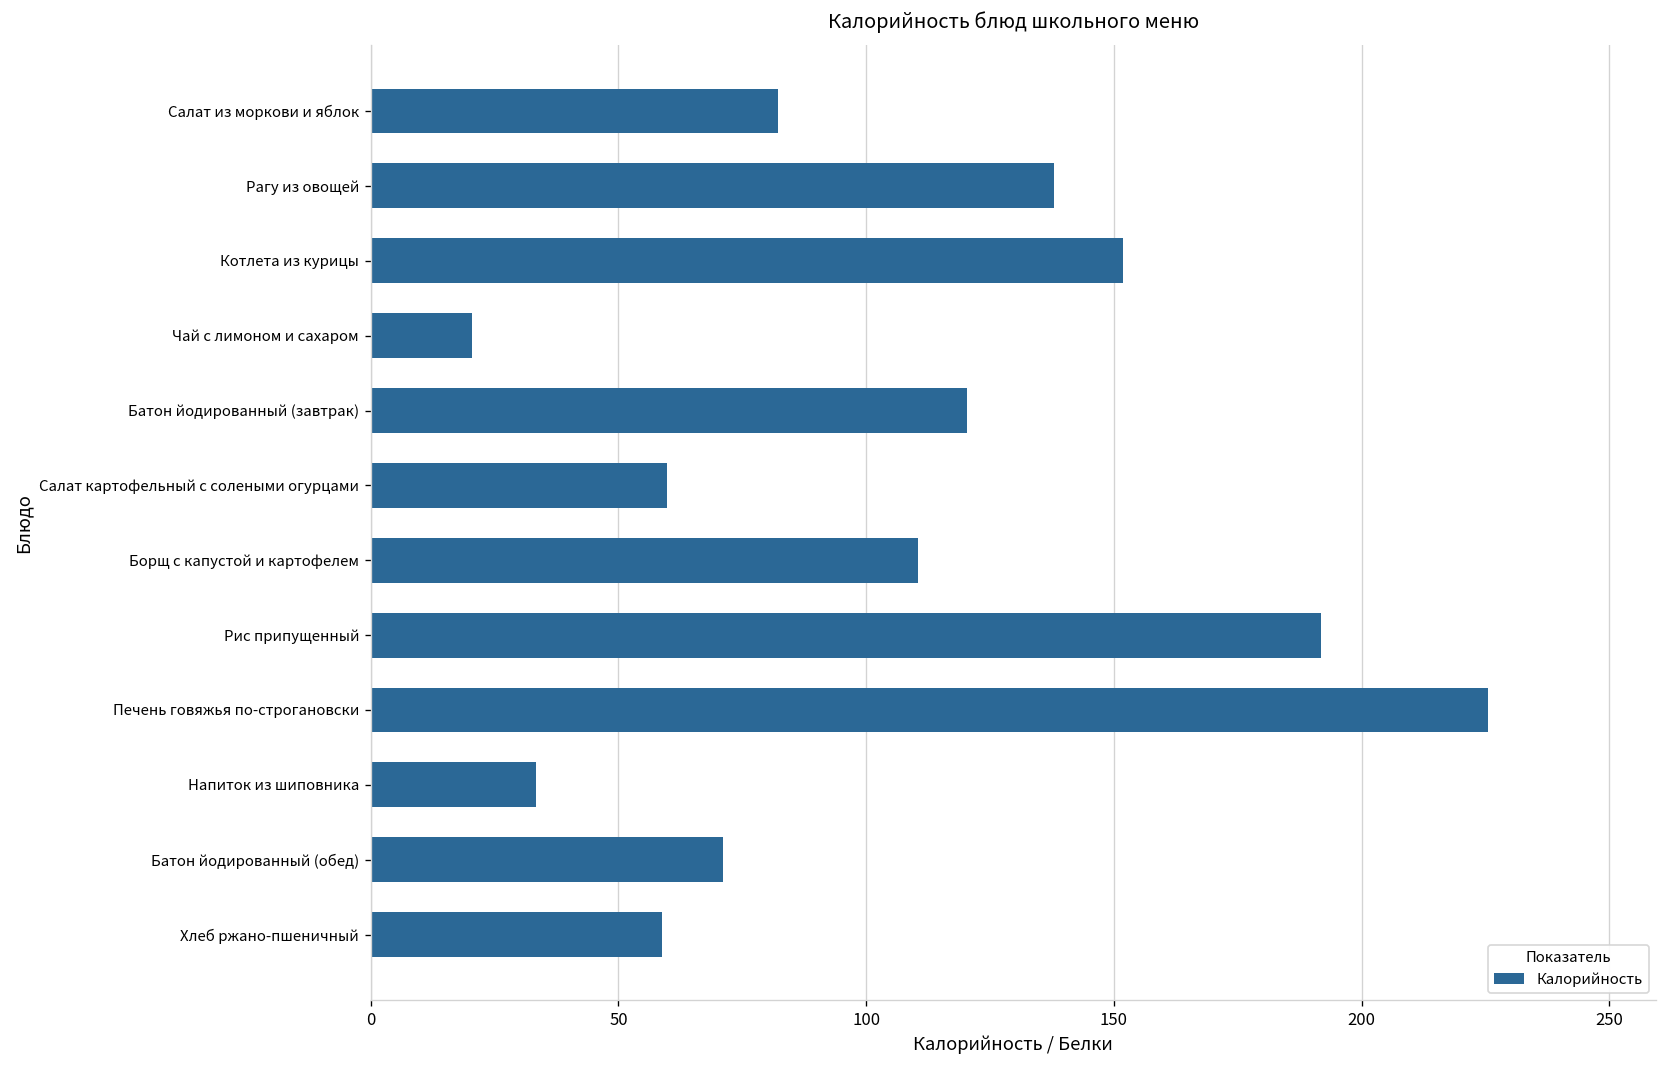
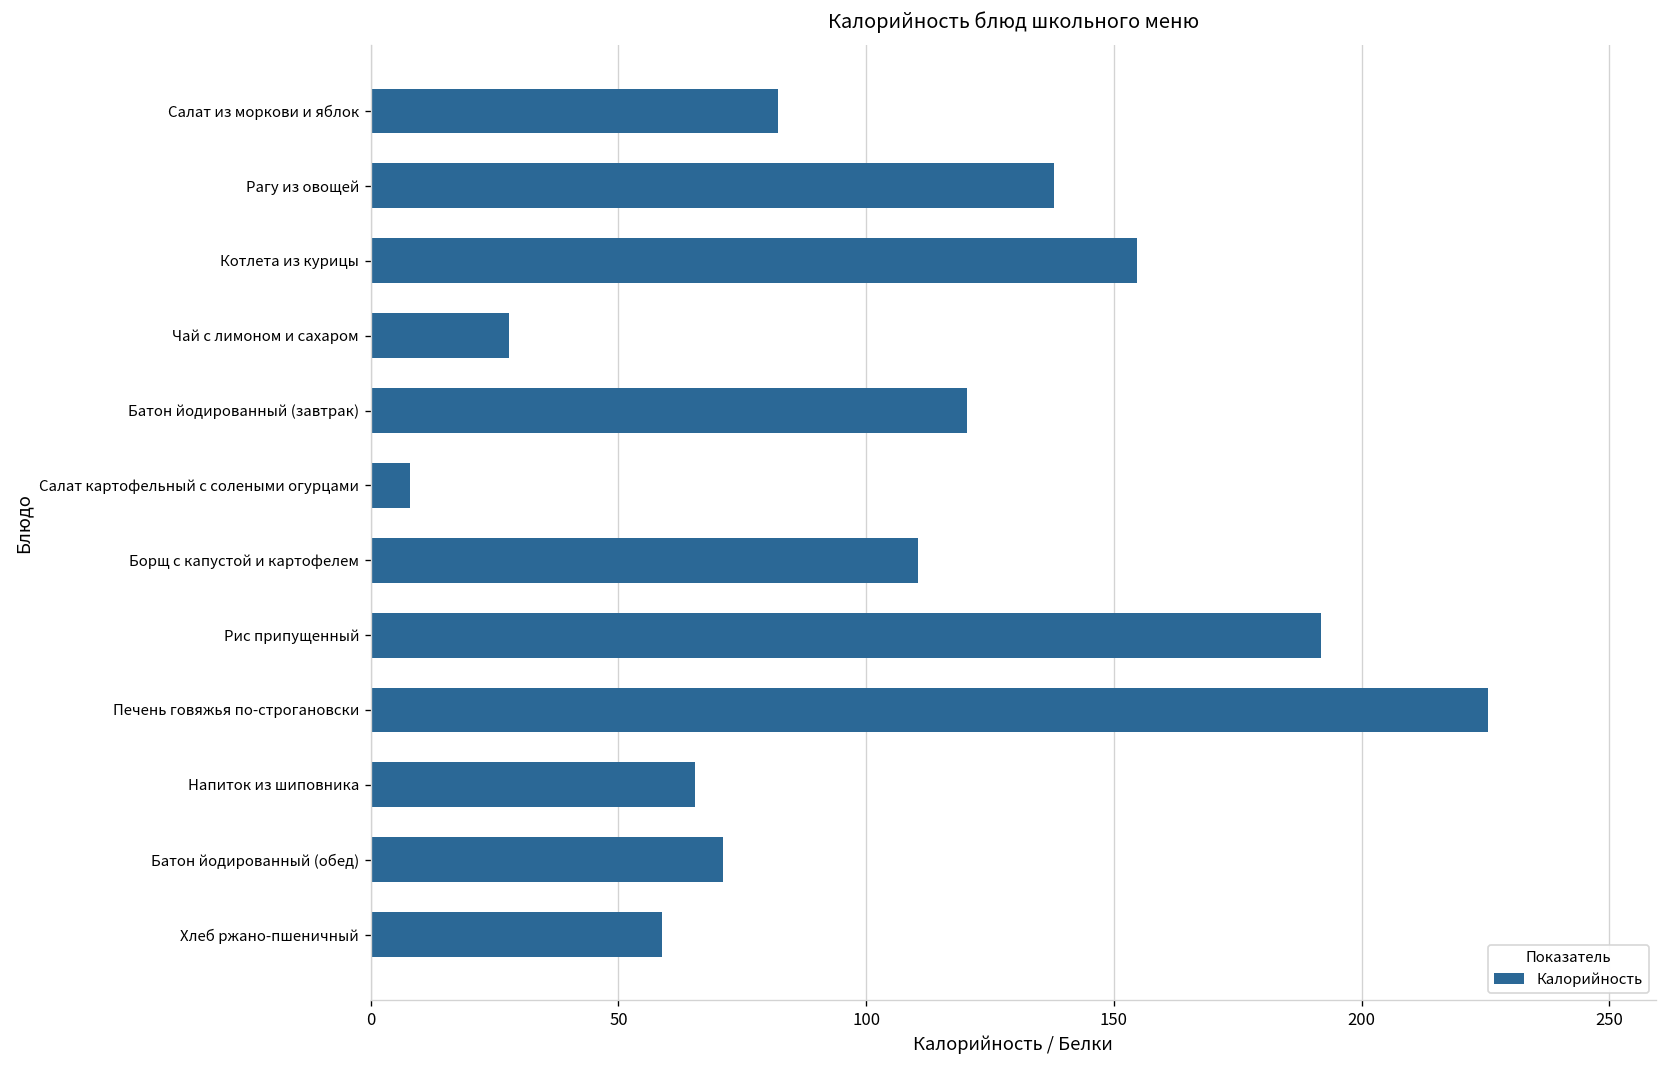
Котлета из курицы: 152 -> 155
Чай с лимоном и сахаром: 20 -> 28
Салат картофельный с солеными огурцами: 60 -> 8
Напиток из шиповника: 33 -> 65
